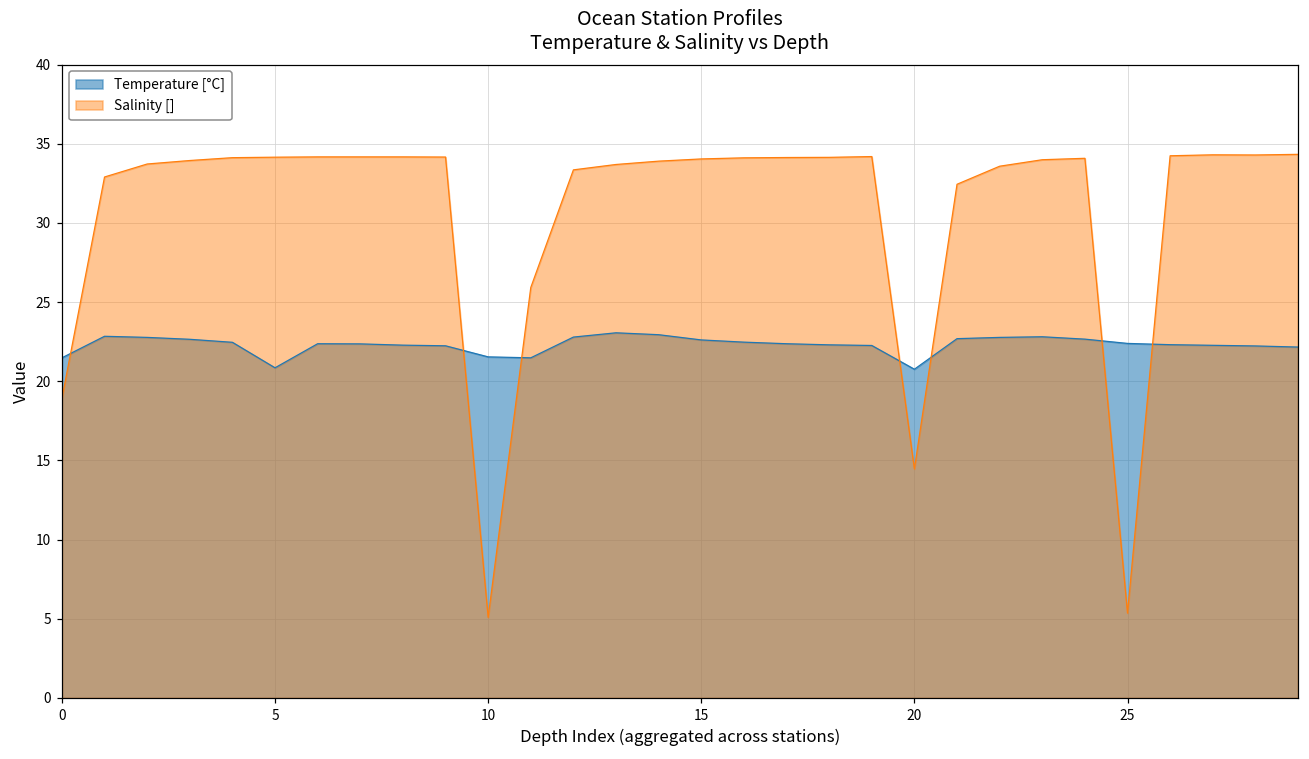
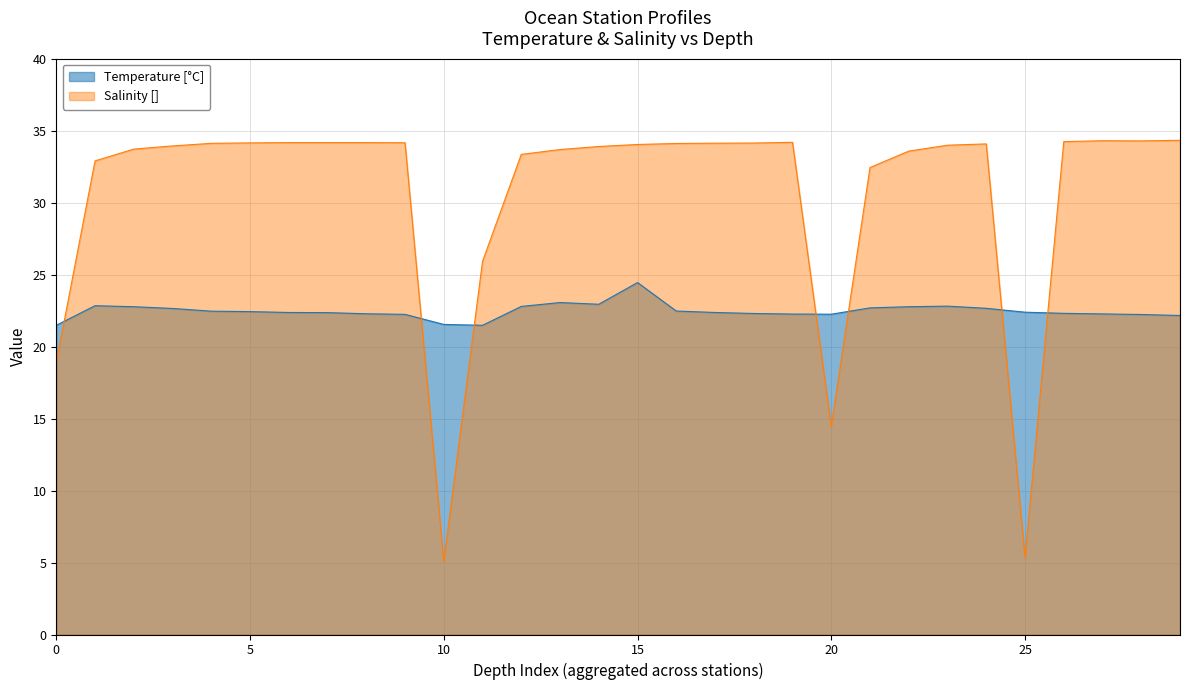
Temperature [°C], 5: 20.9 -> 22.4
Temperature [°C], 15: 22.6 -> 24.5
Temperature [°C], 20: 20.8 -> 22.3
